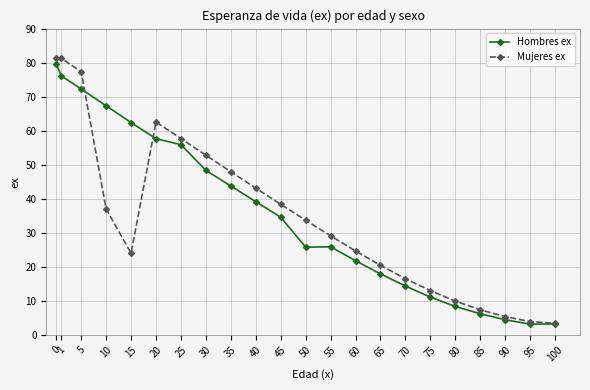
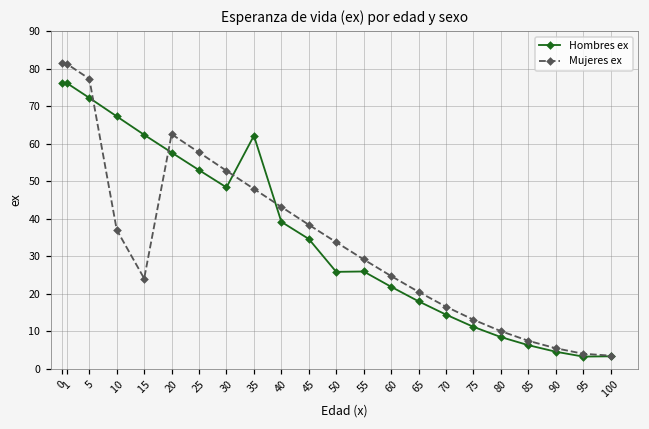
Hombres ex, 0: 80 -> 76
Hombres ex, 25: 56 -> 53
Hombres ex, 35: 44 -> 62
